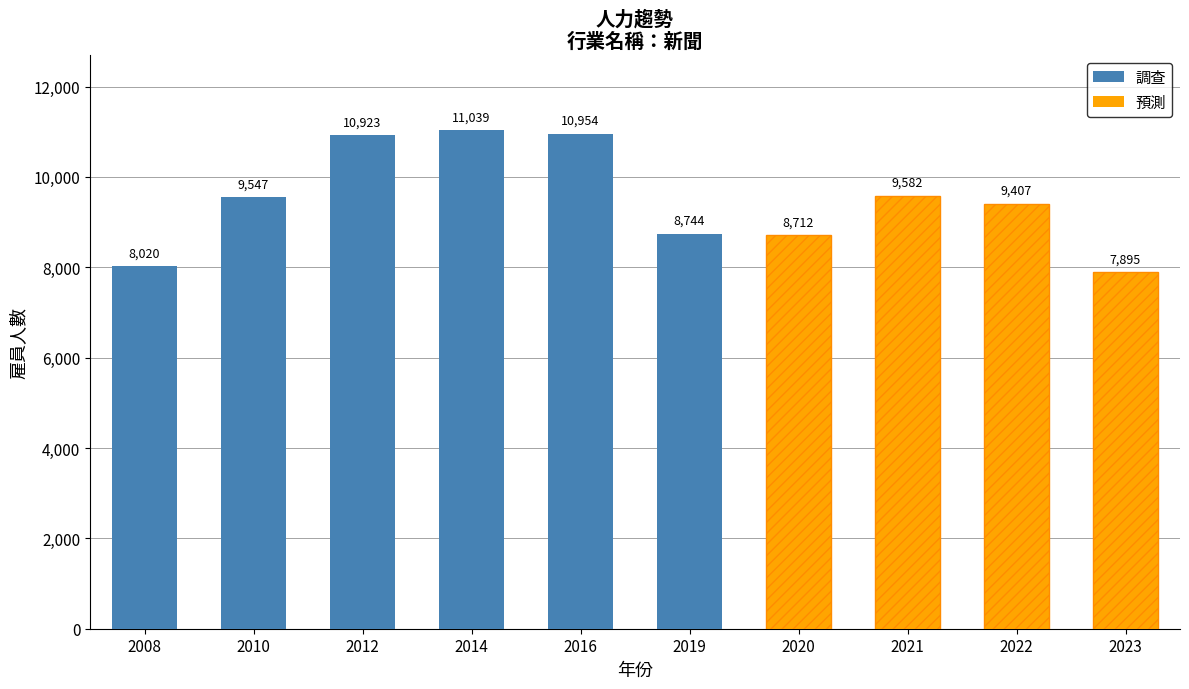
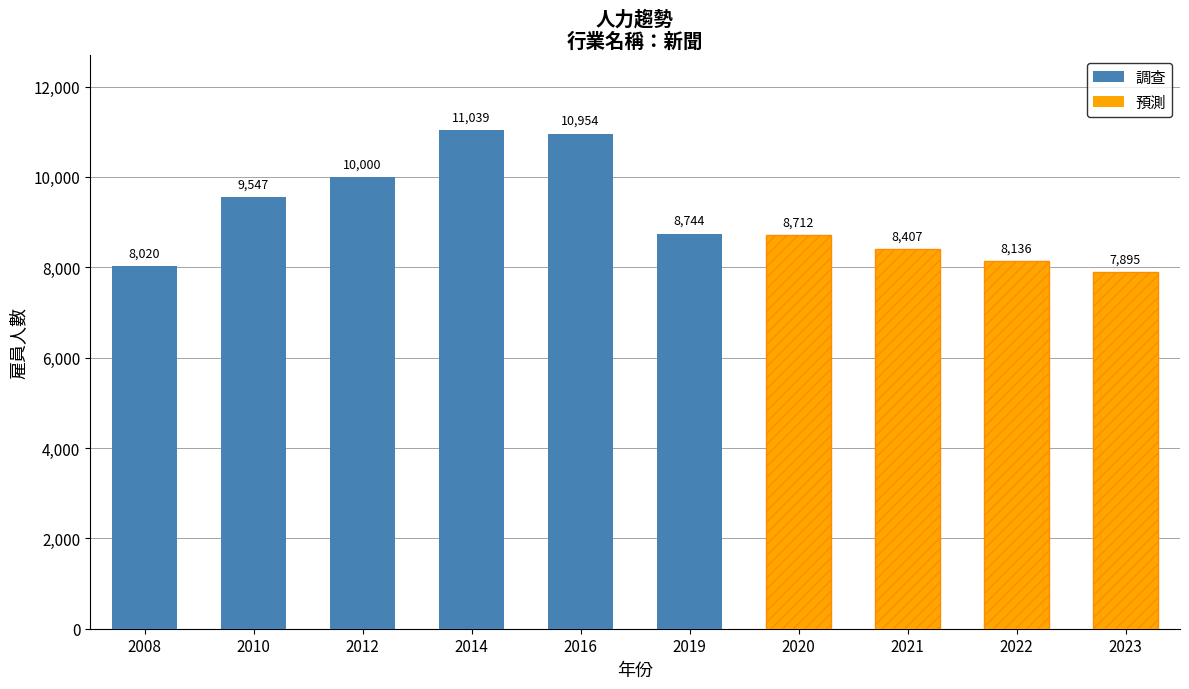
調查, 2012: 10,923 -> 10,000
預測, 2021: 9,582 -> 8,407
預測, 2022: 9,407 -> 8,136
